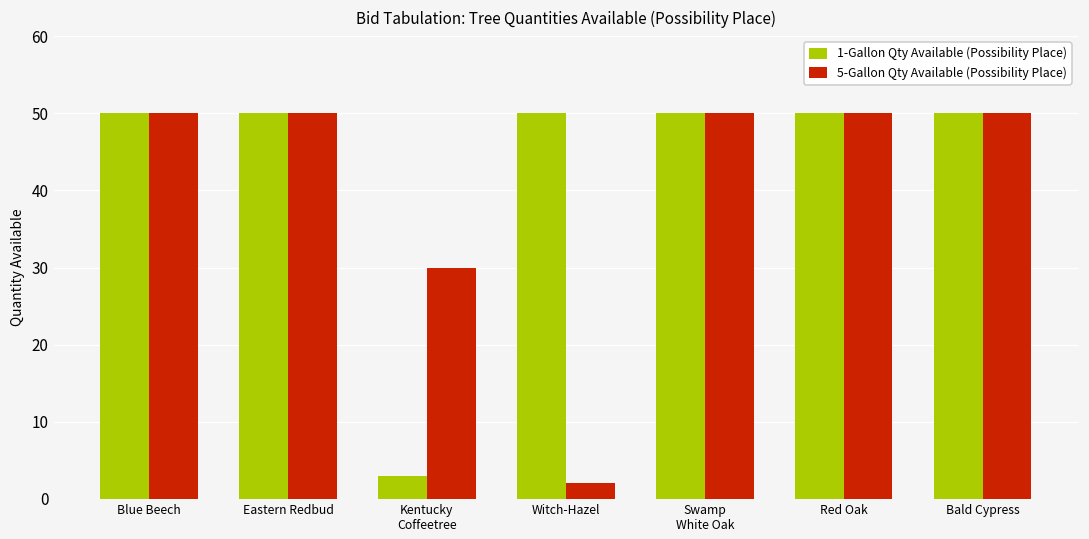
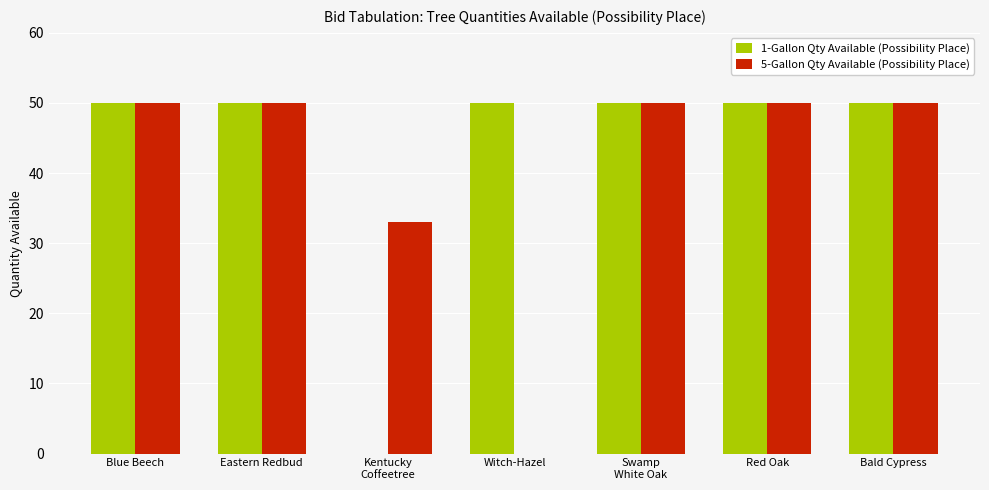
1-Gallon Qty Available (Possibility Place), Kentucky Coffeetree: 3 -> 0
5-Gallon Qty Available (Possibility Place), Kentucky Coffeetree: 30 -> 33
5-Gallon Qty Available (Possibility Place), Witch-Hazel: 2 -> 0
